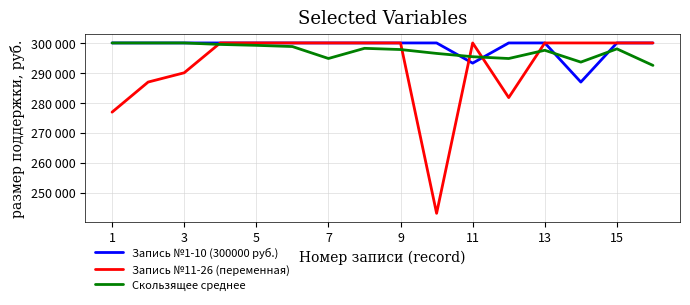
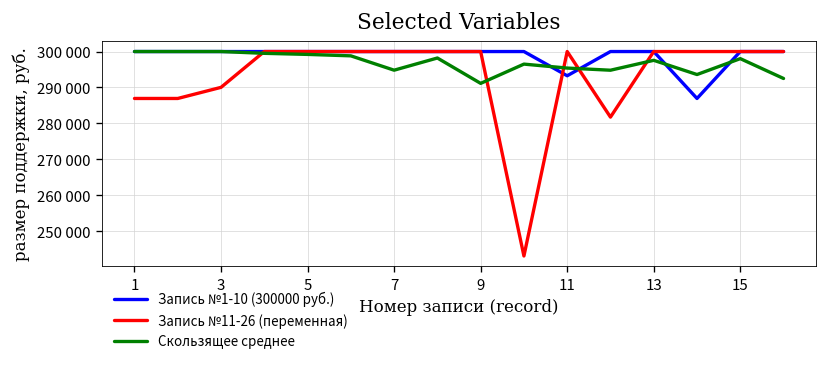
Запись №11-26 (переменная), 1: 277000 -> 287000
Скользящее среднее, 9: 298000 -> 291000
